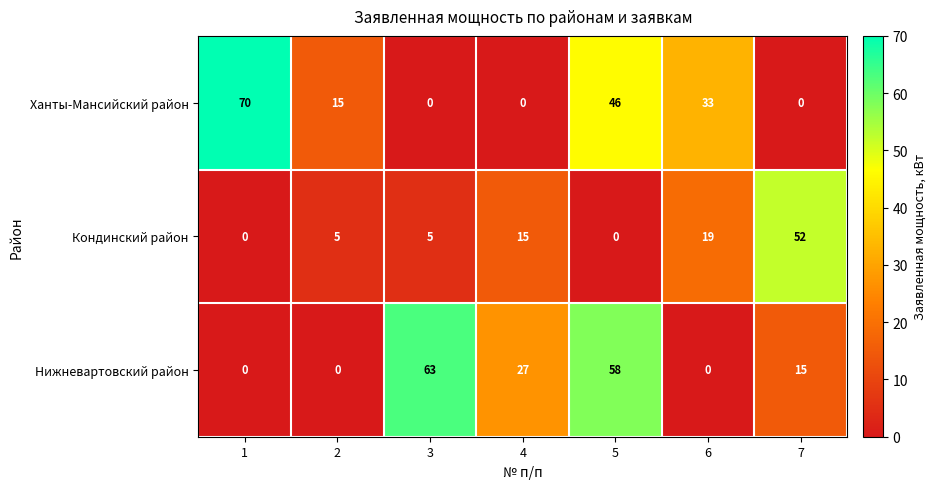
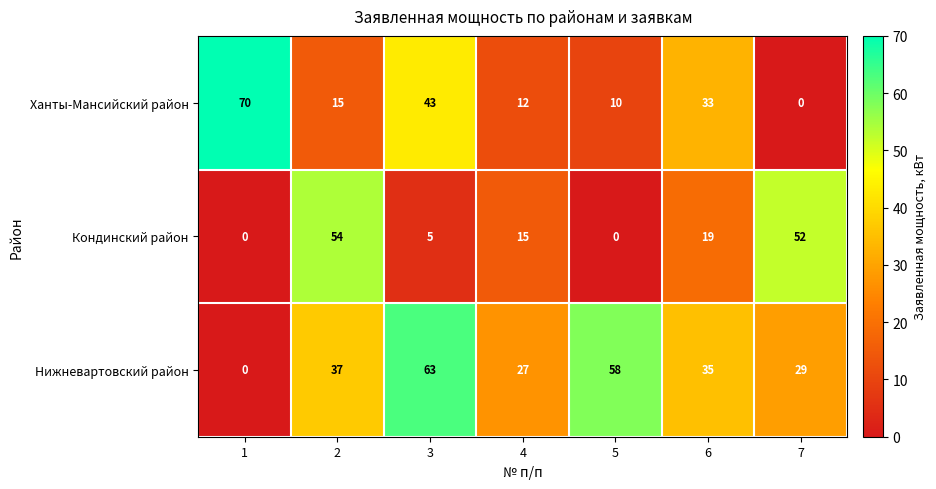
Ханты-Мансийский район, 3: 0 -> 43
Ханты-Мансийский район, 4: 0 -> 12
Ханты-Мансийский район, 5: 46 -> 10
Кондинский район, 2: 5 -> 54
Нижневартовский район, 2: 0 -> 37
Нижневартовский район, 6: 0 -> 35
Нижневартовский район, 7: 15 -> 29
